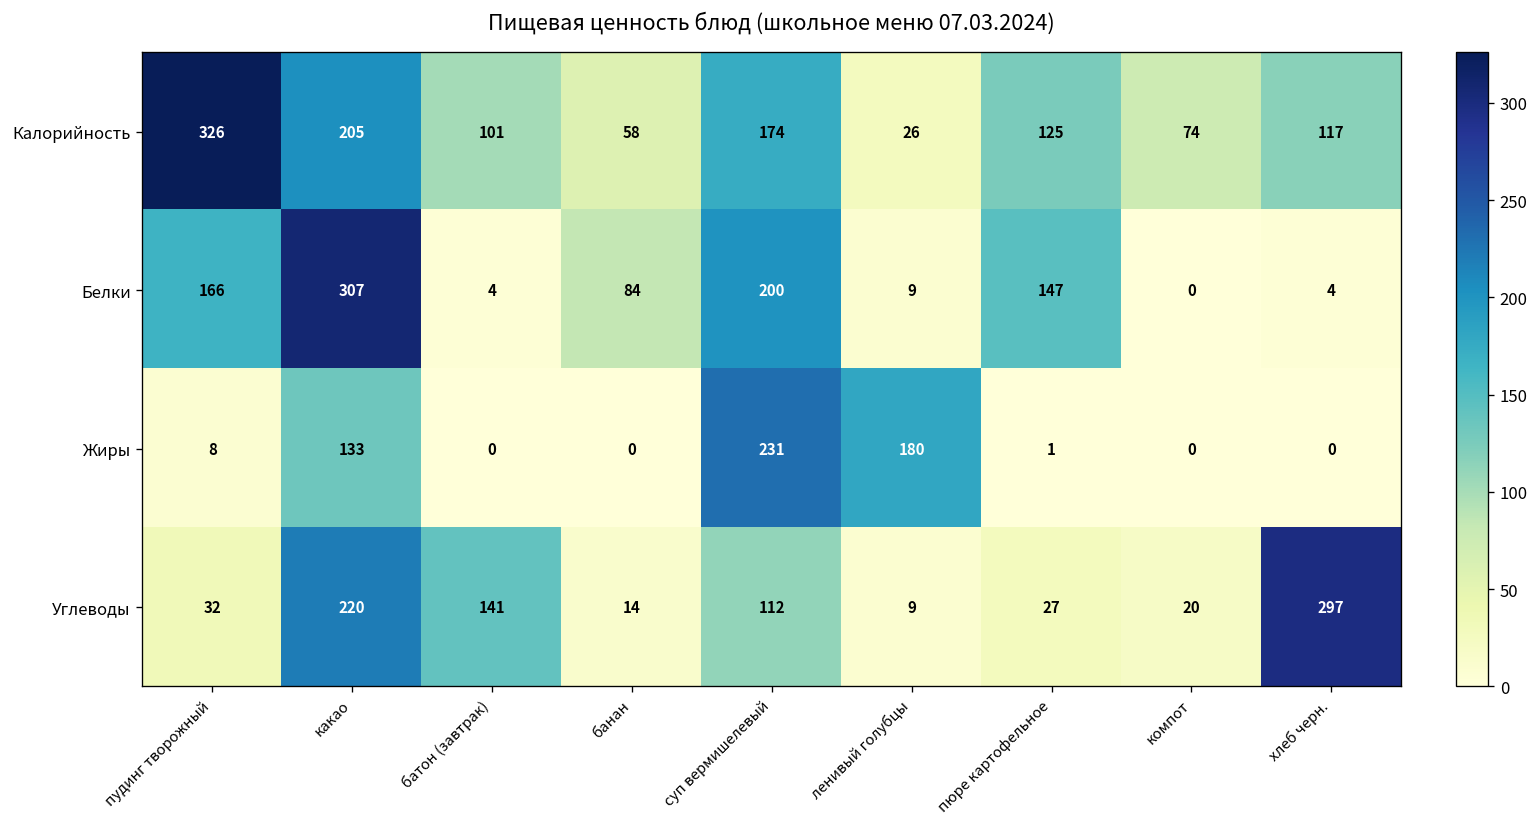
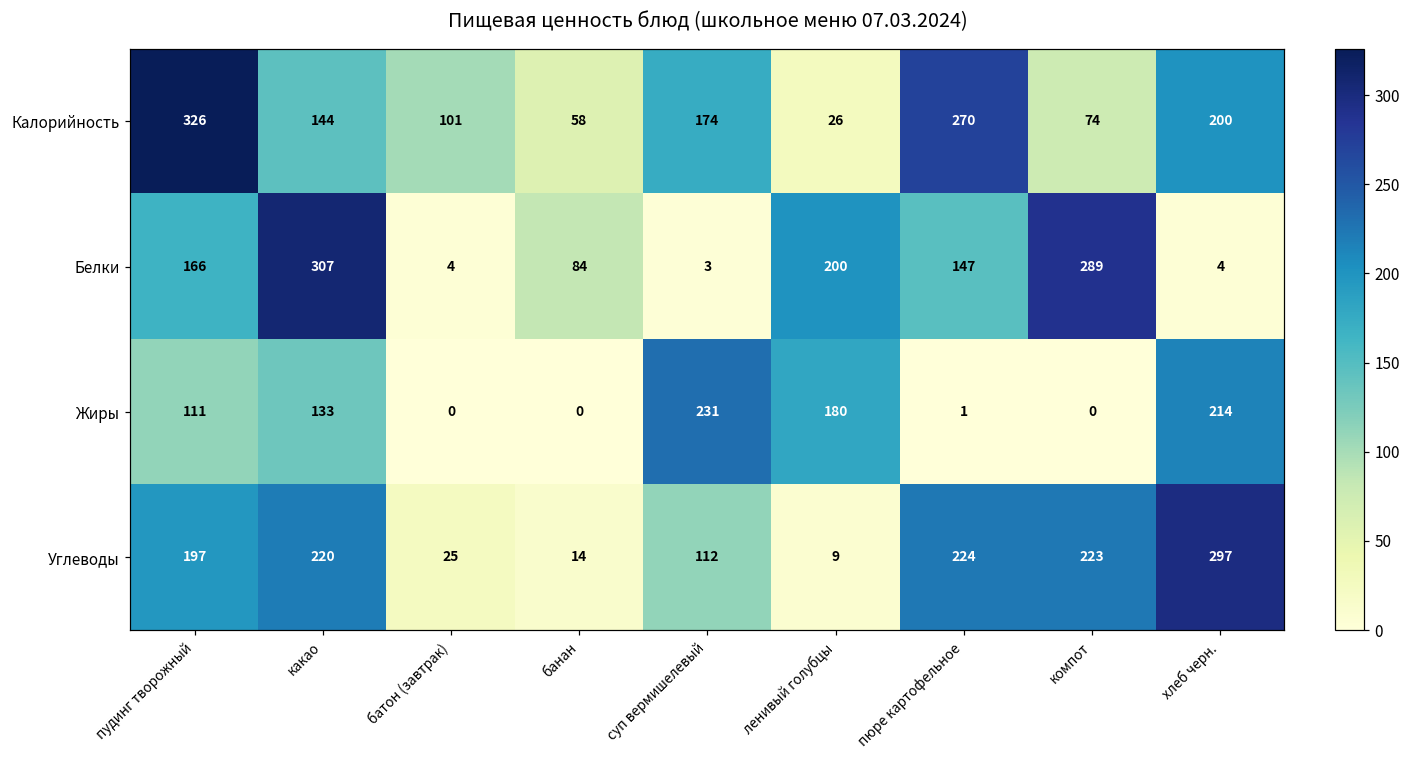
Калорийность, какао: 205 -> 144
Калорийность, пюре картофельное: 125 -> 270
Калорийность, хлеб черн.: 117 -> 200
Белки, суп вермишелевый: 200 -> 3
Белки, ленивый голубцы: 9 -> 200
Белки, компот: 0 -> 289
Жиры, пудинг творожный: 8 -> 111
Жиры, хлеб черн.: 0 -> 214
Углеводы, пудинг творожный: 32 -> 197
Углеводы, батон (завтрак): 141 -> 25
Углеводы, пюре картофельное: 27 -> 224
Углеводы, компот: 20 -> 223
